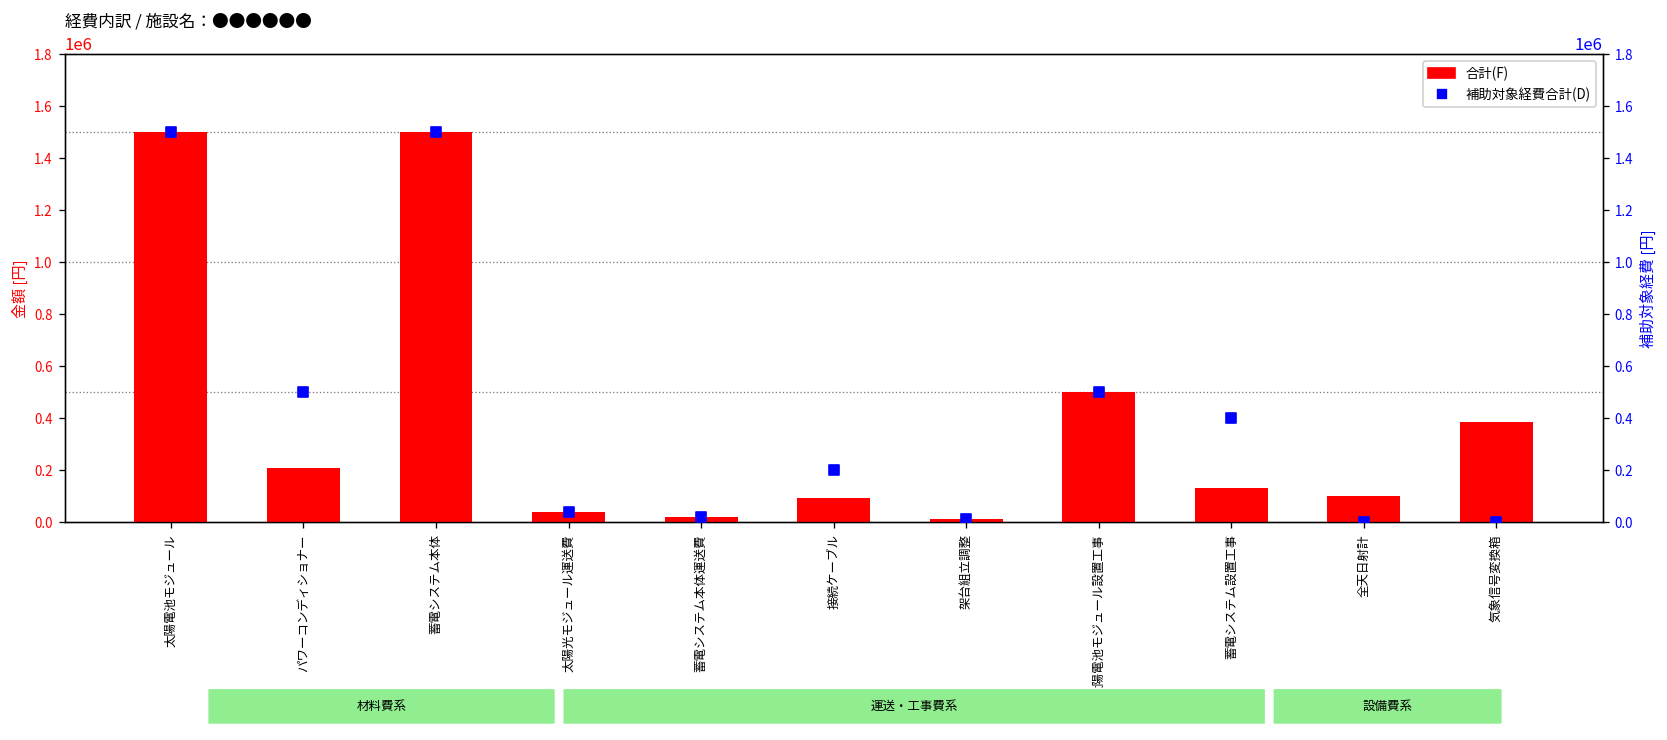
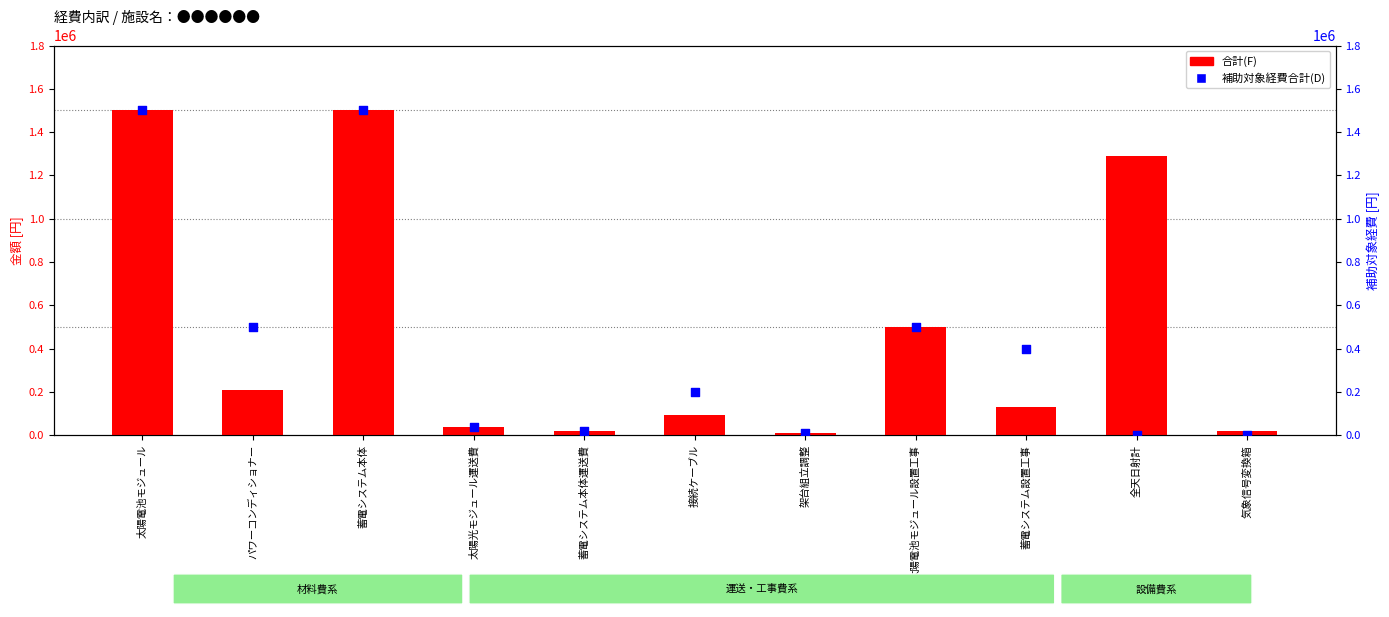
合計(F), 全天日射計: 100000 -> 1290000
合計(F), 気象信号変換箱: 380000 -> 20000
